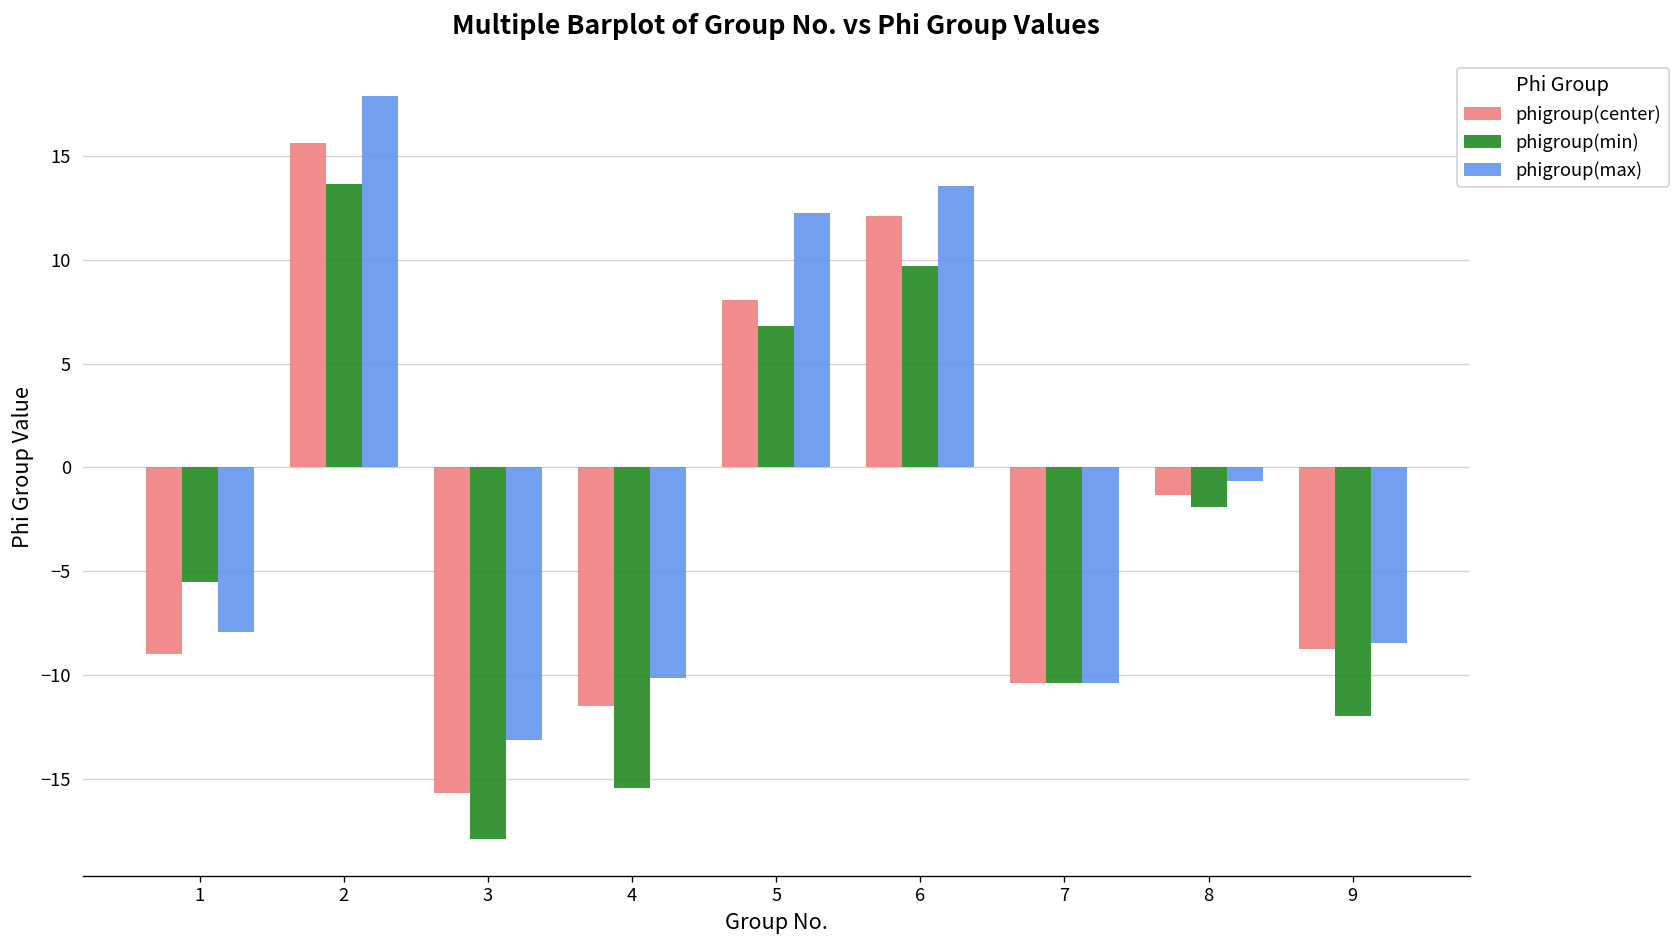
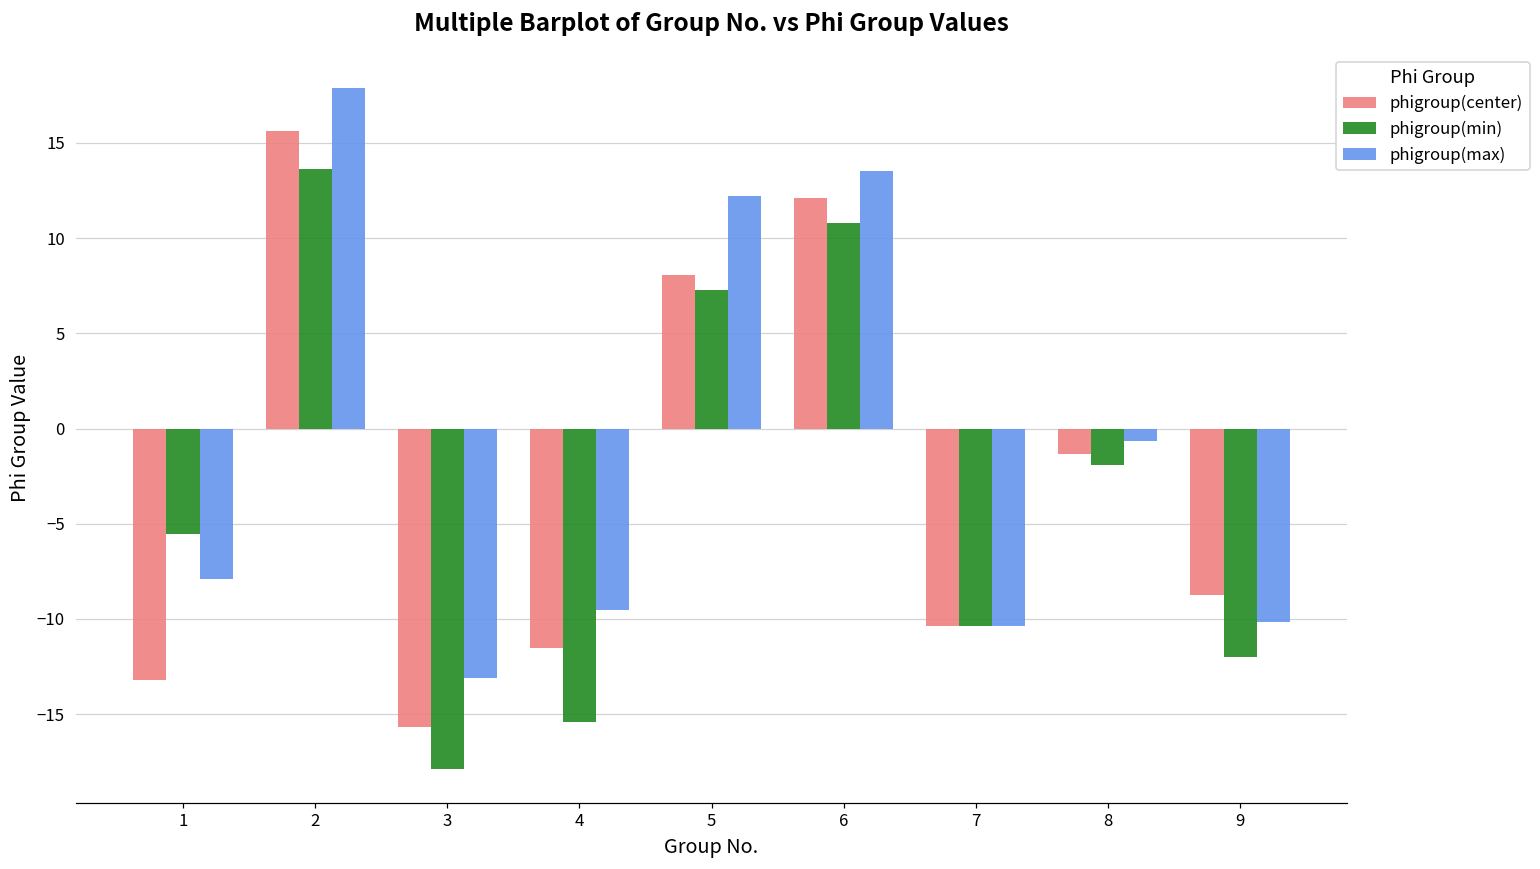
phigroup(center), 1: -9.0 -> -13.2
phigroup(max), 4: -10.1 -> -9.5
phigroup(min), 5: 6.8 -> 7.3
phigroup(min), 6: 9.7 -> 10.8
phigroup(max), 9: -8.5 -> -10.2
